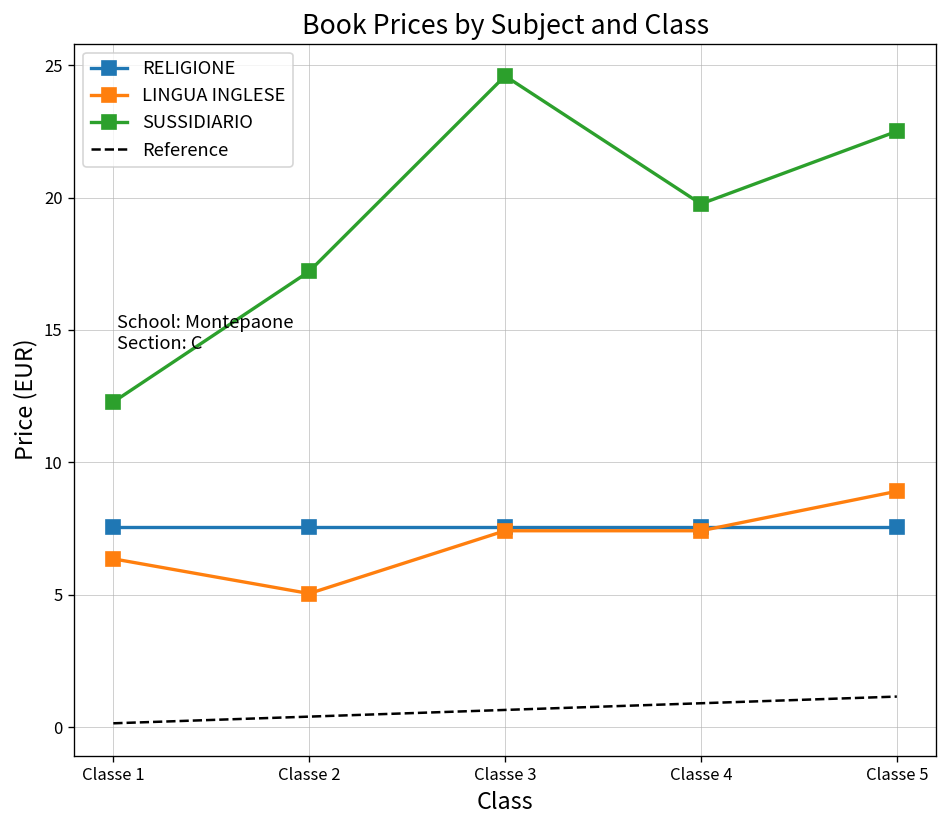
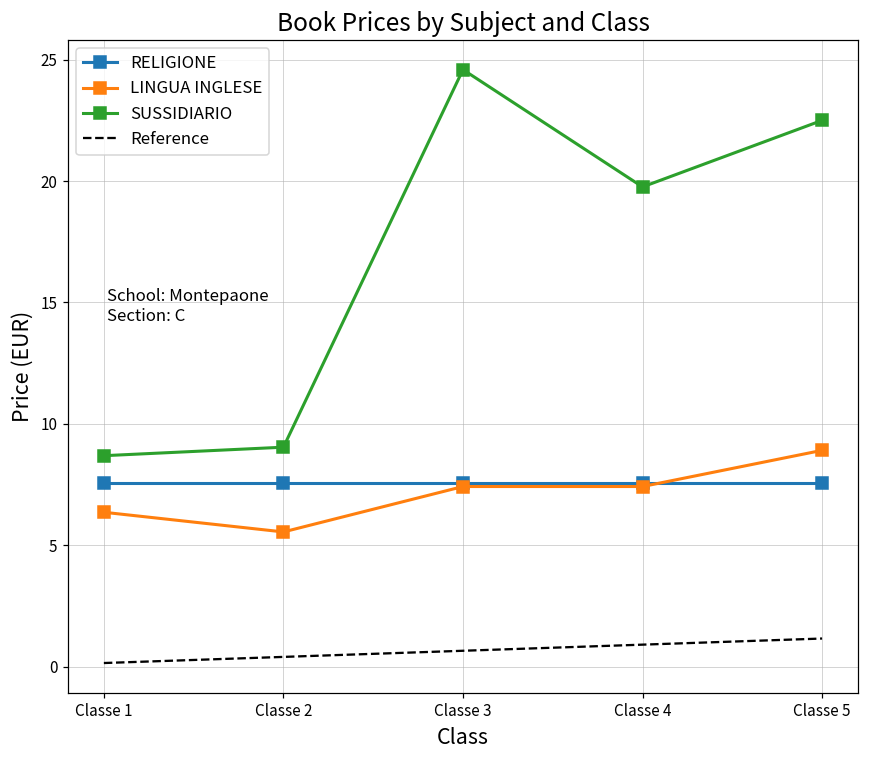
SUSSIDIARIO, Classe 1: 12.3 -> 8.7
LINGUA INGLESE, Classe 2: 5.1 -> 5.6
SUSSIDIARIO, Classe 2: 17.2 -> 9.0
